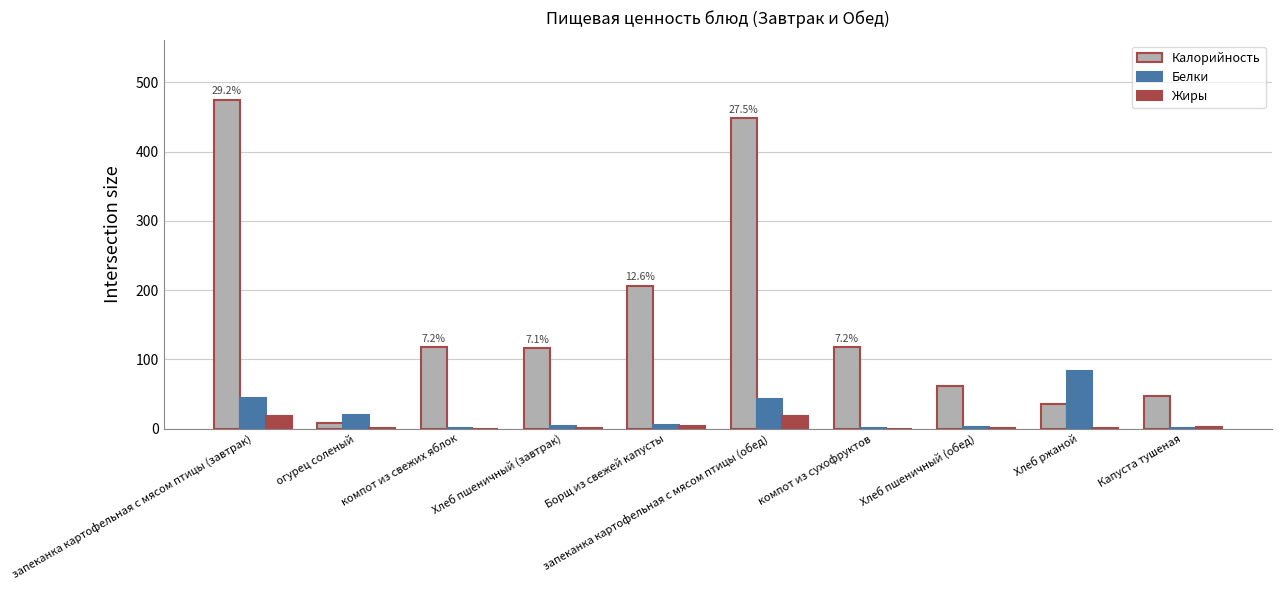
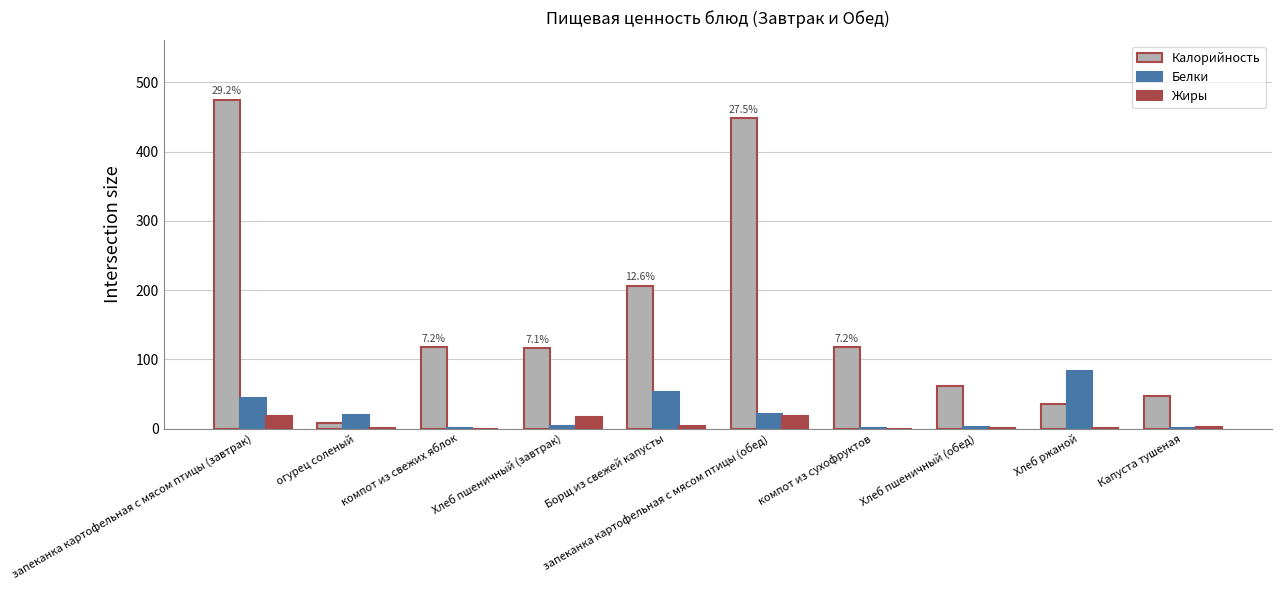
Жиры, Хлеб пшеничный (завтрак): 0 -> 20
Белки, Борщ из свежей капусты: 10 -> 50
Белки, запеканка картофельная с мясом птицы (обед): 40 -> 20
